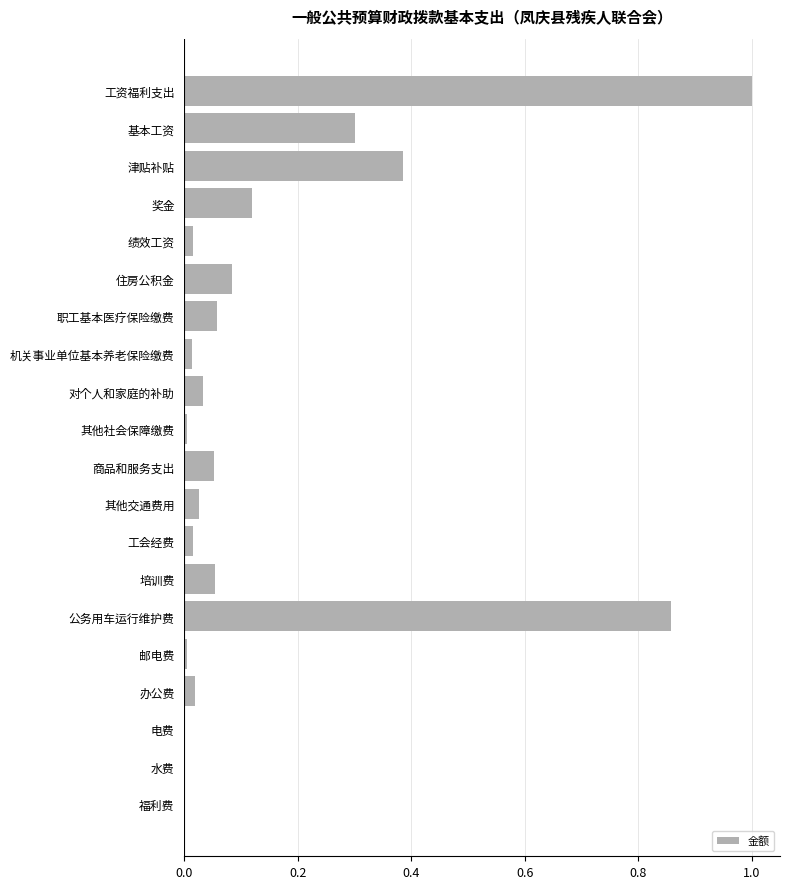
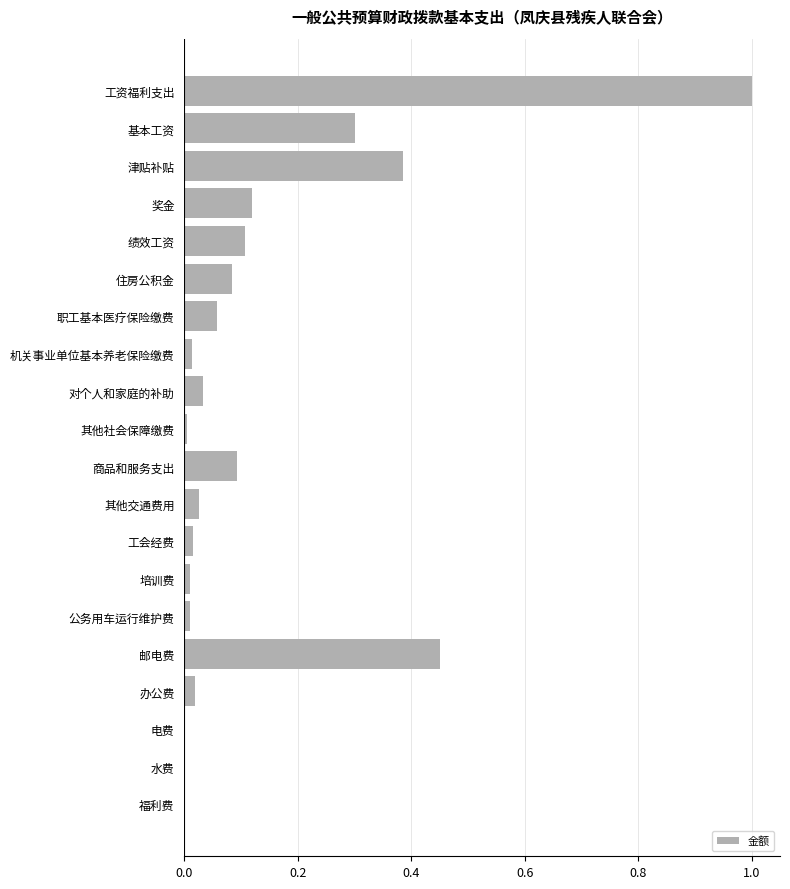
绩效工资: 0.02 -> 0.11
商品和服务支出: 0.05 -> 0.09
培训费: 0.05 -> 0.01
公务用车运行维护费: 0.86 -> 0.01
邮电费: 0.00 -> 0.45
